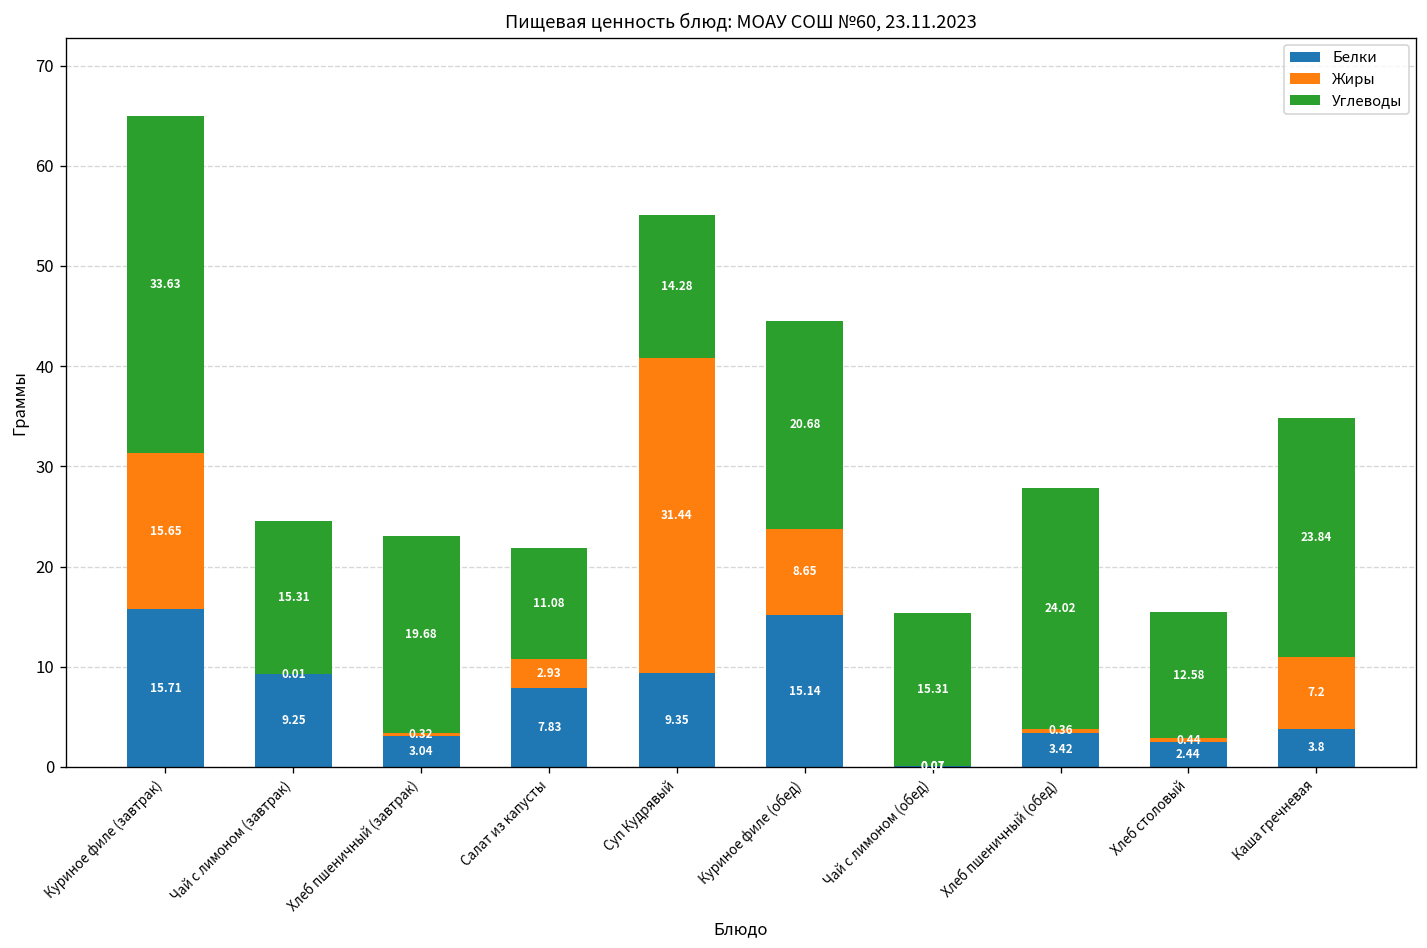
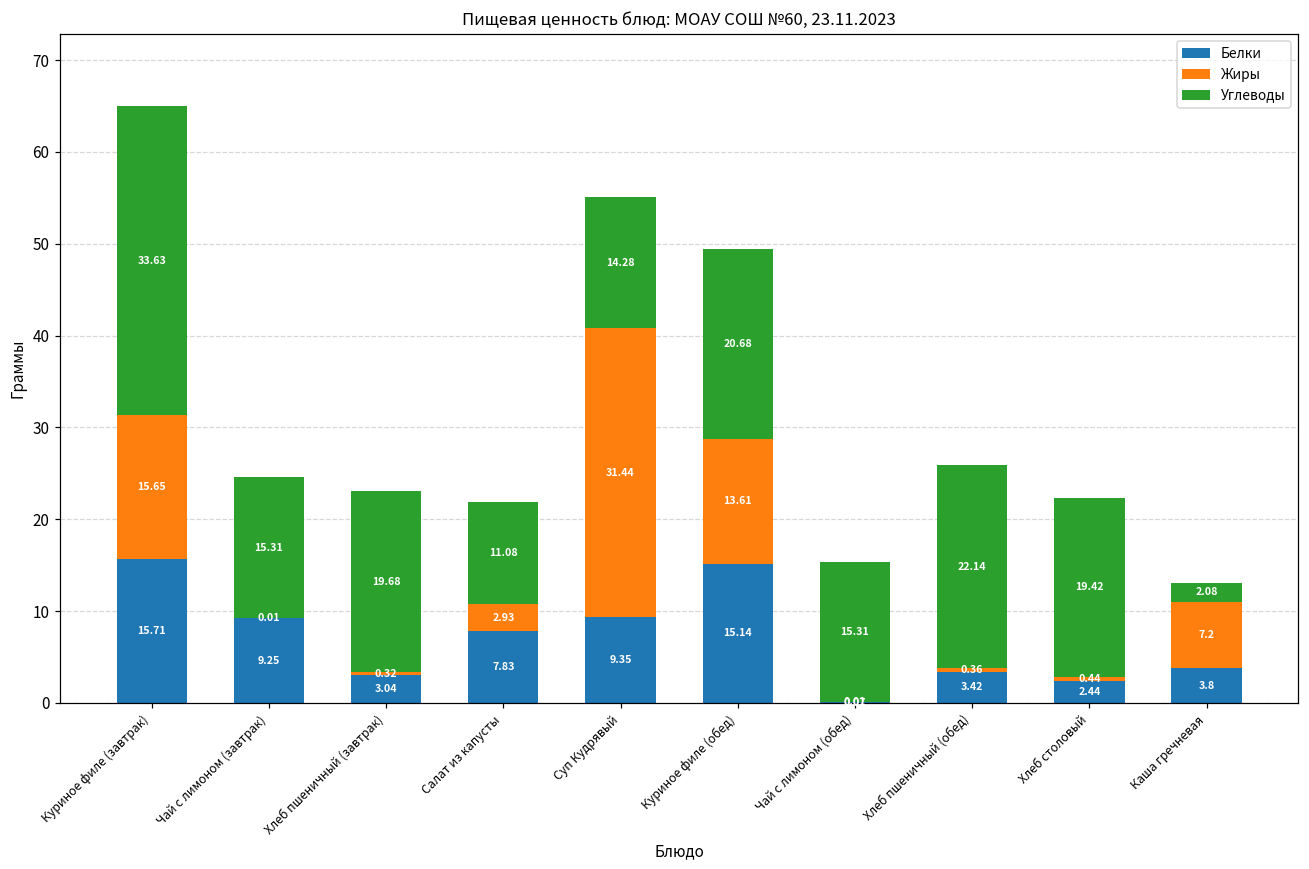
Жиры, Куриное филе (обед): 8.65 -> 13.61
Углеводы, Хлеб пшеничный (обед): 24.02 -> 22.14
Углеводы, Хлеб столовый: 12.58 -> 19.42
Углеводы, Каша гречневая: 23.84 -> 2.08
